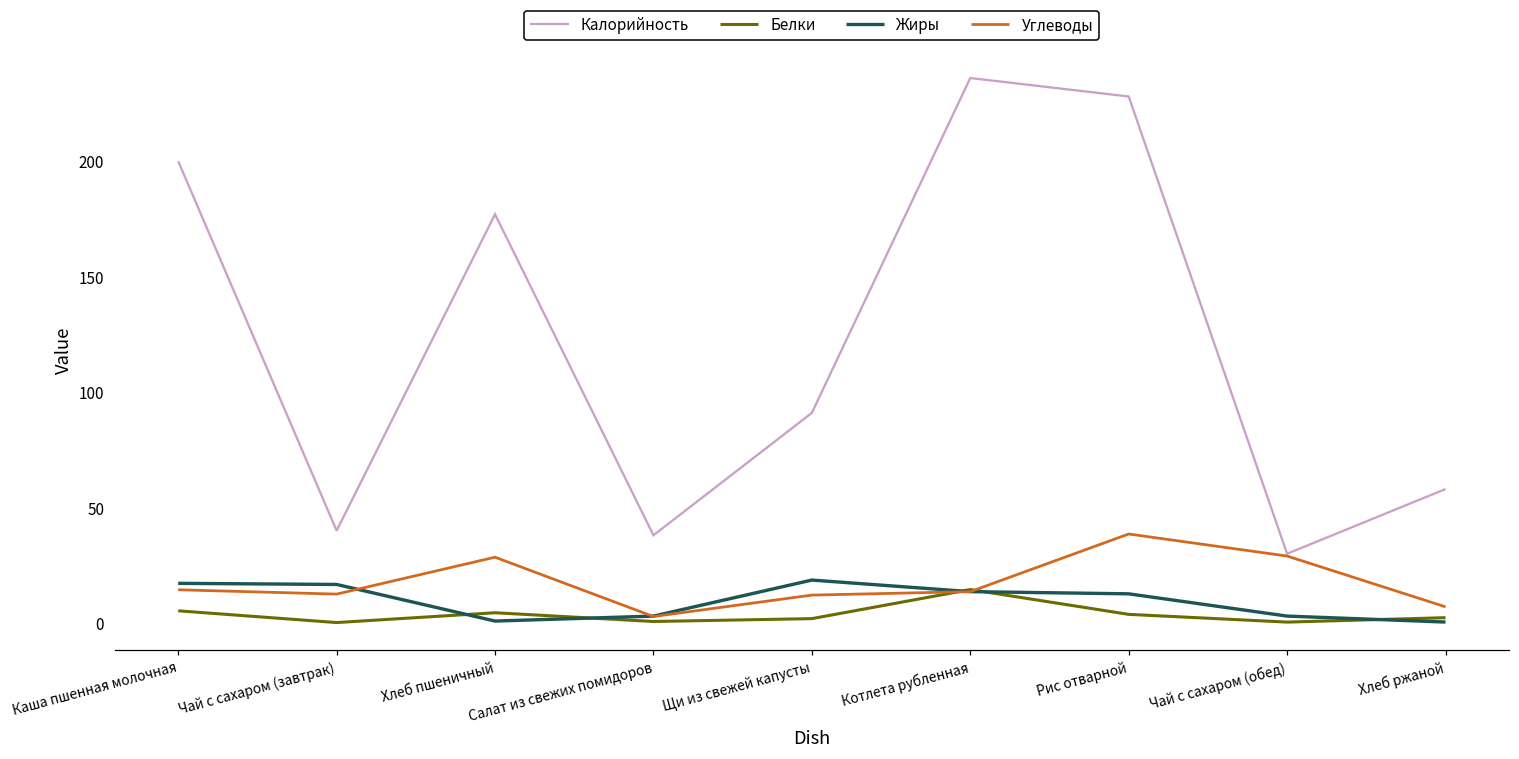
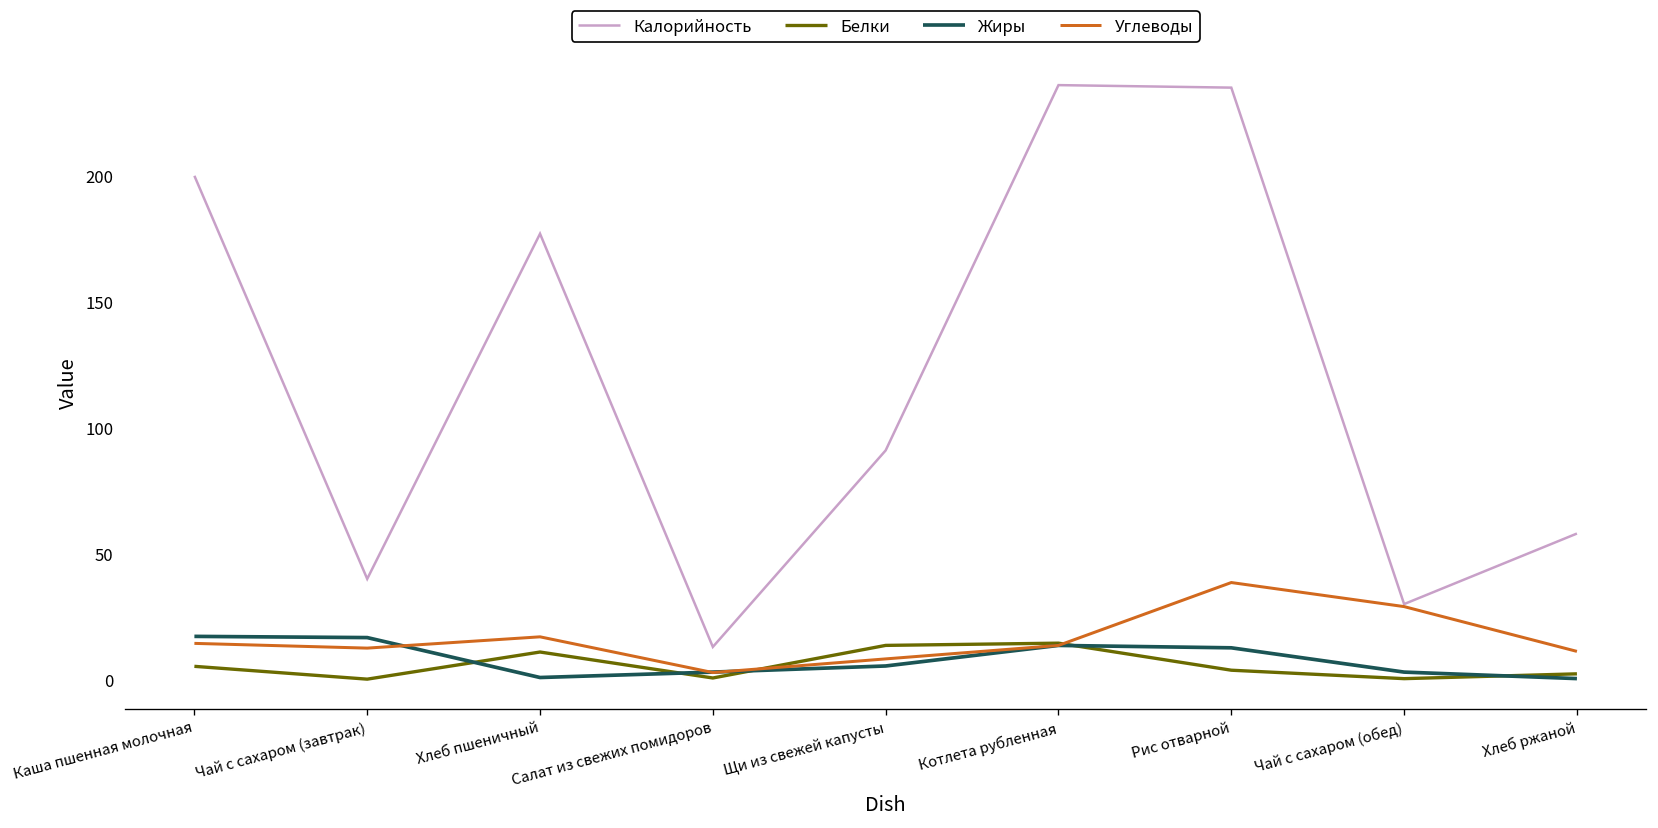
Белки, Хлеб пшеничный: 4 -> 11
Углеводы, Хлеб пшеничный: 29 -> 17
Калорийность, Салат из свежих помидоров: 38 -> 13
Белки, Щи из свежей капусты: 2 -> 14
Жиры, Щи из свежей капусты: 19 -> 5
Углеводы, Щи из свежей капусты: 12 -> 8
Калорийность, Рис отварной: 228 -> 235
Углеводы, Хлеб ржаной: 7 -> 11
